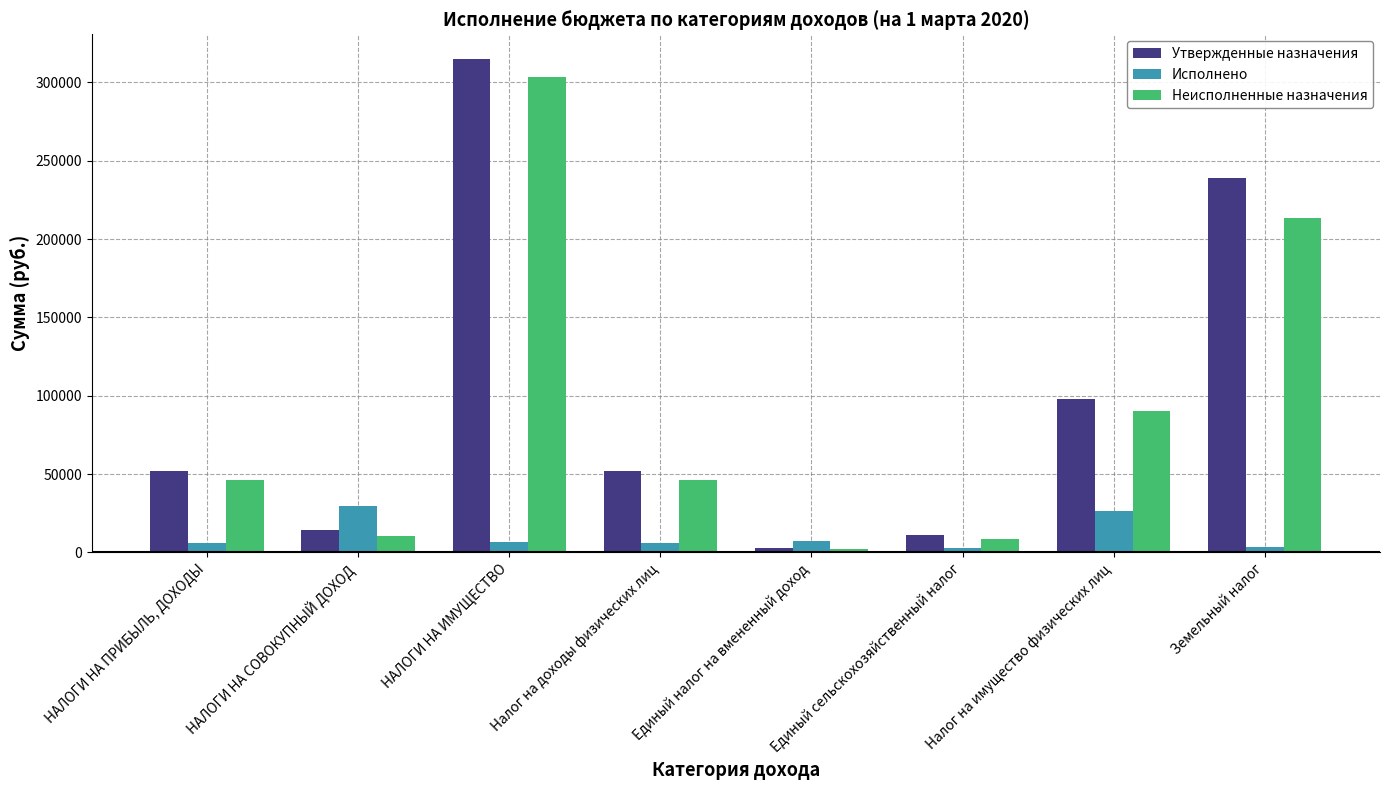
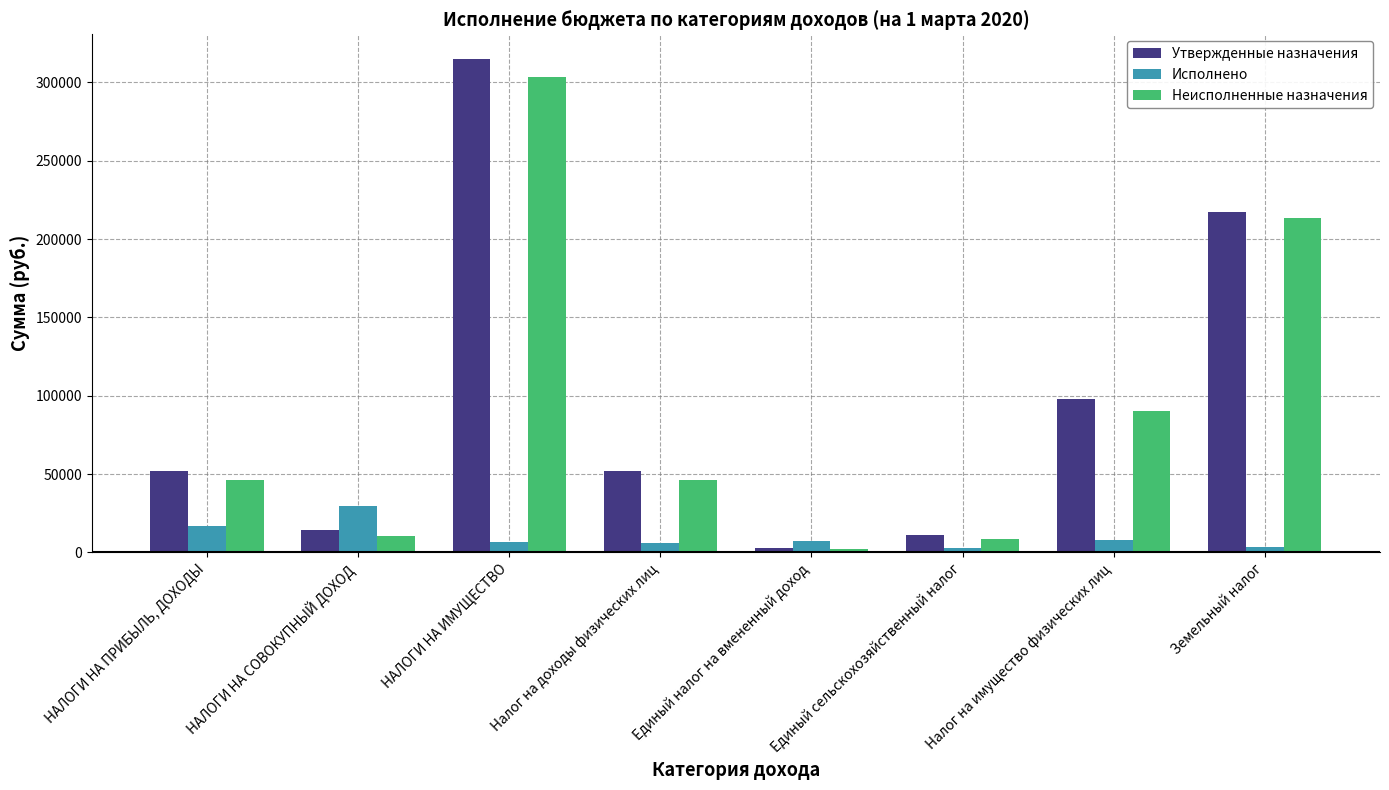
Исполнено, НАЛОГИ НА ПРИБЫЛЬ, ДОХОДЫ: 6000 -> 17000
Исполнено, Налог на имущество физических лиц: 27000 -> 8000
Утвержденные назначения, Земельный налог: 239000 -> 217000
